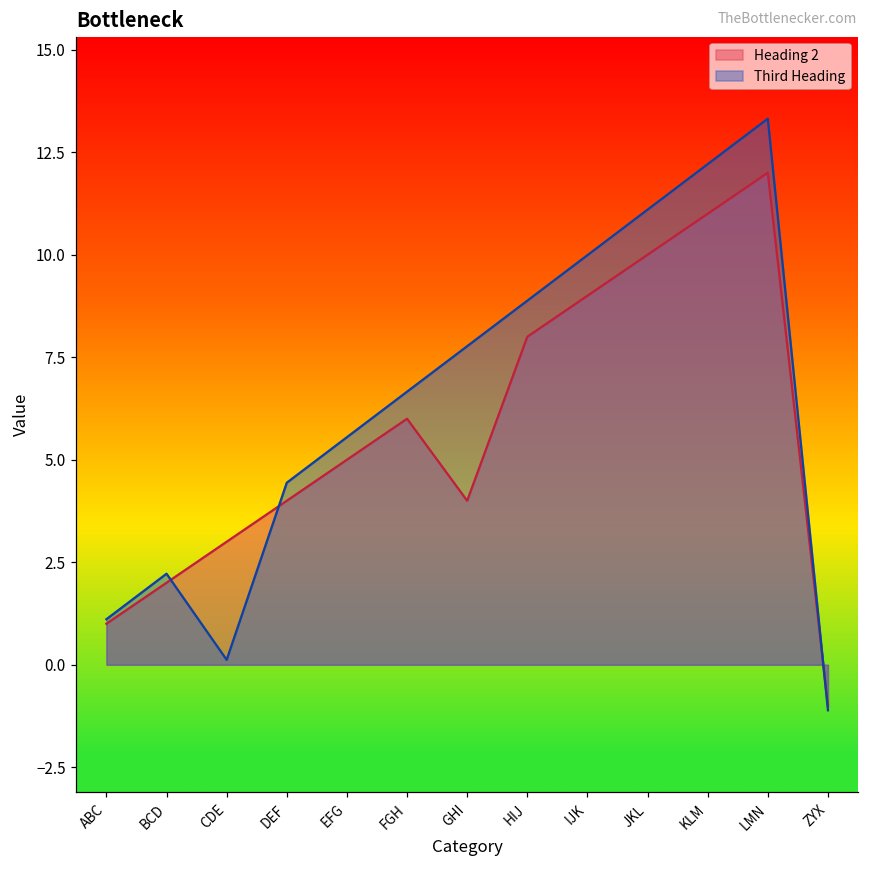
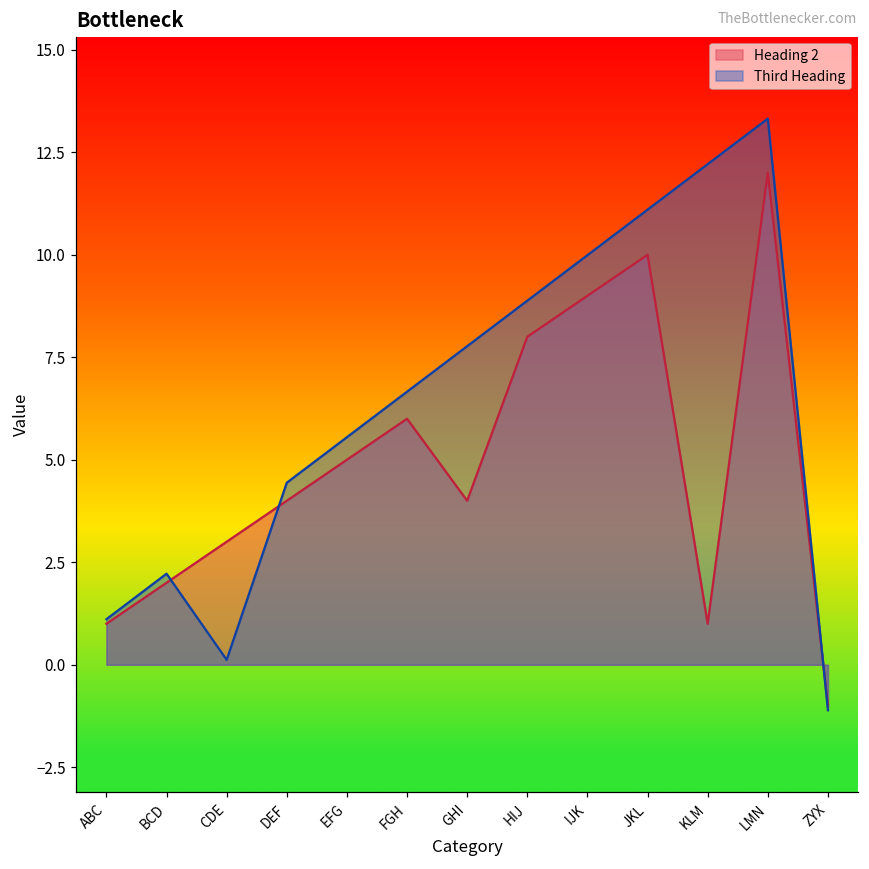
Heading 2, KLM: 11 -> 1
